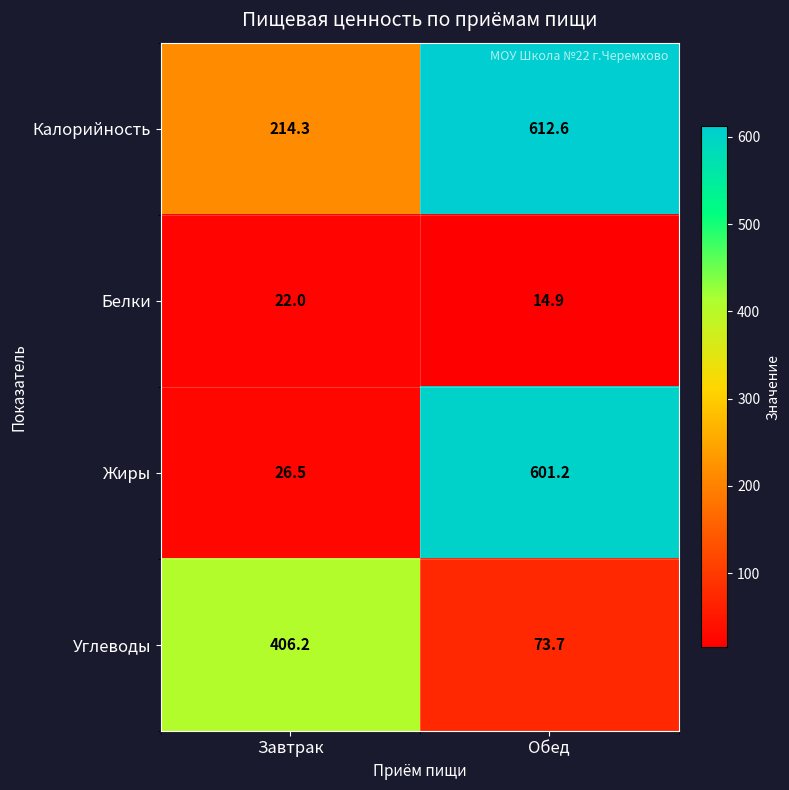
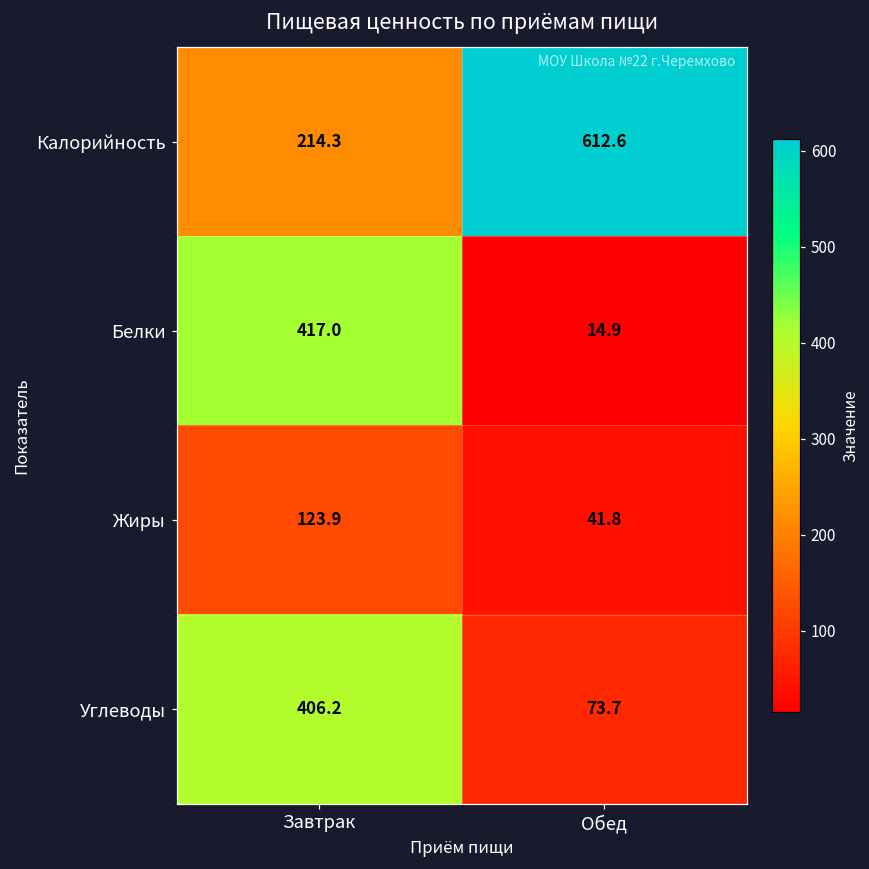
Белки, Завтрак: 22.0 -> 417.0
Жиры, Завтрак: 26.5 -> 123.9
Жиры, Обед: 601.2 -> 41.8
